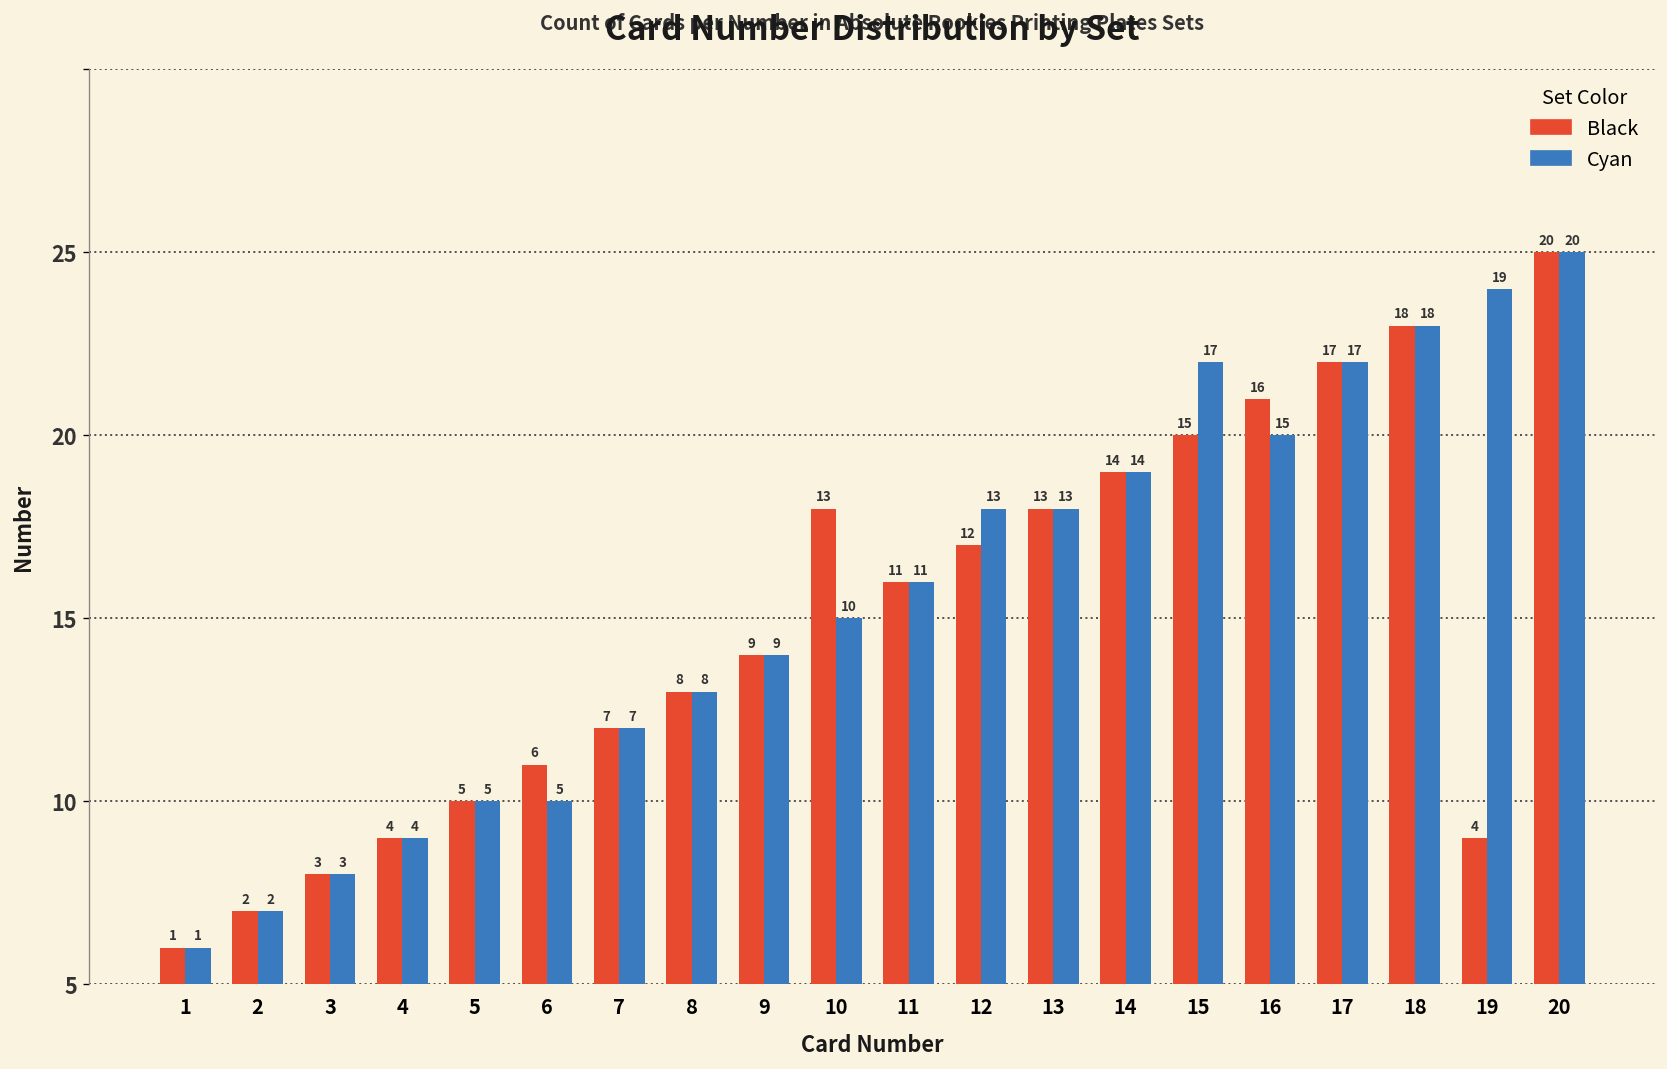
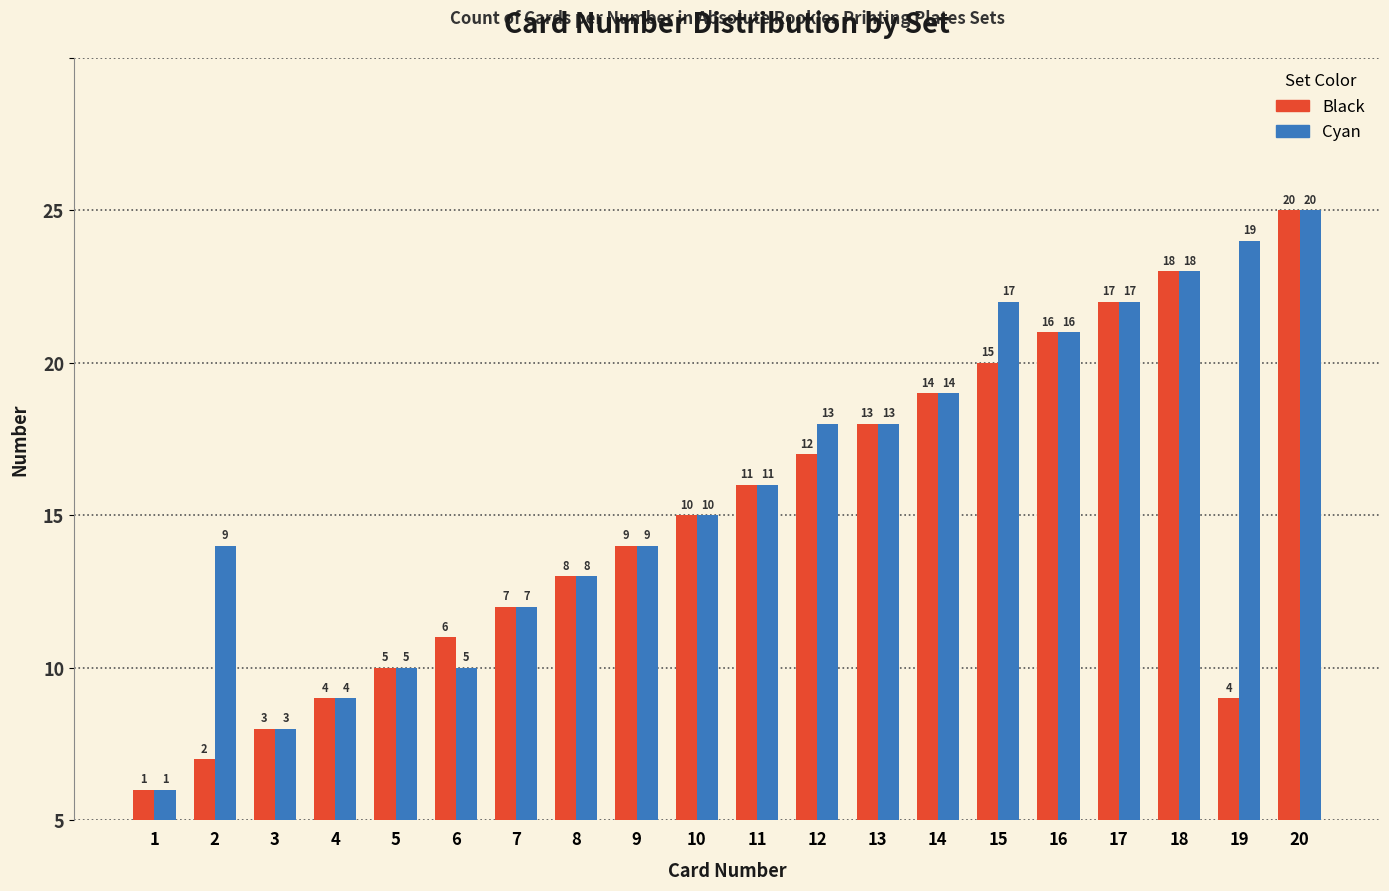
Cyan, 2: 2 -> 9
Black, 10: 13 -> 10
Cyan, 16: 15 -> 16
